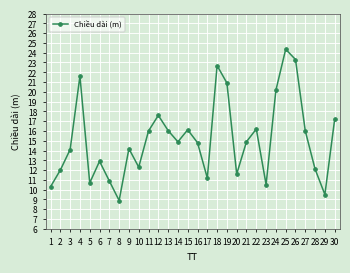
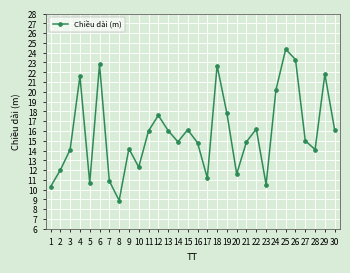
6: 13 -> 23
19: 21 -> 18
27: 16 -> 15
28: 12 -> 14
29: 10 -> 22
30: 17 -> 16
